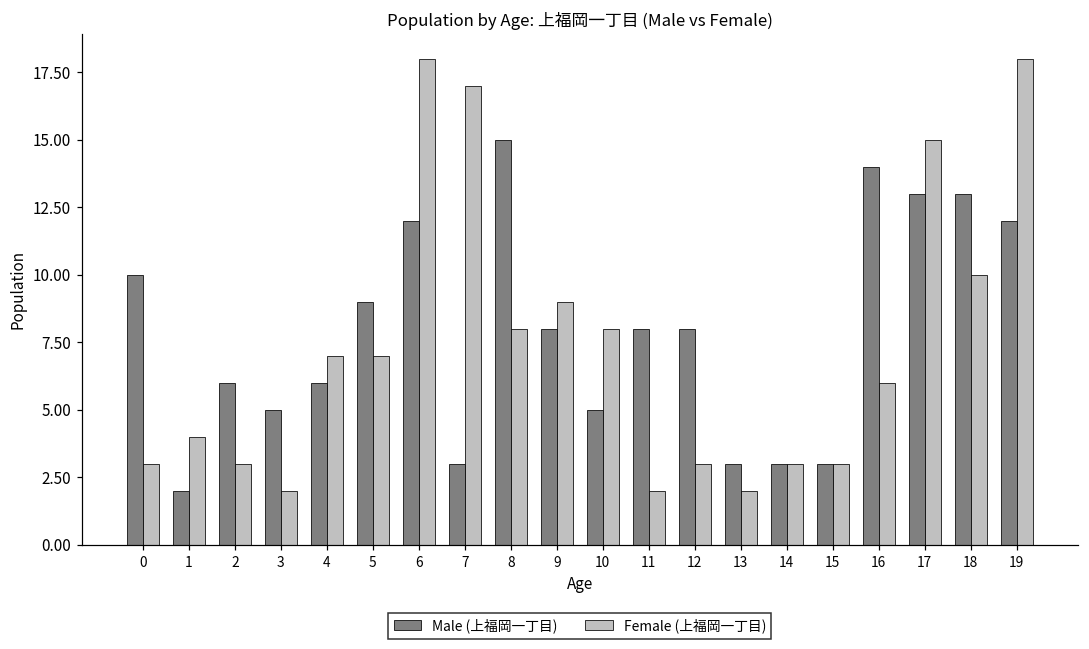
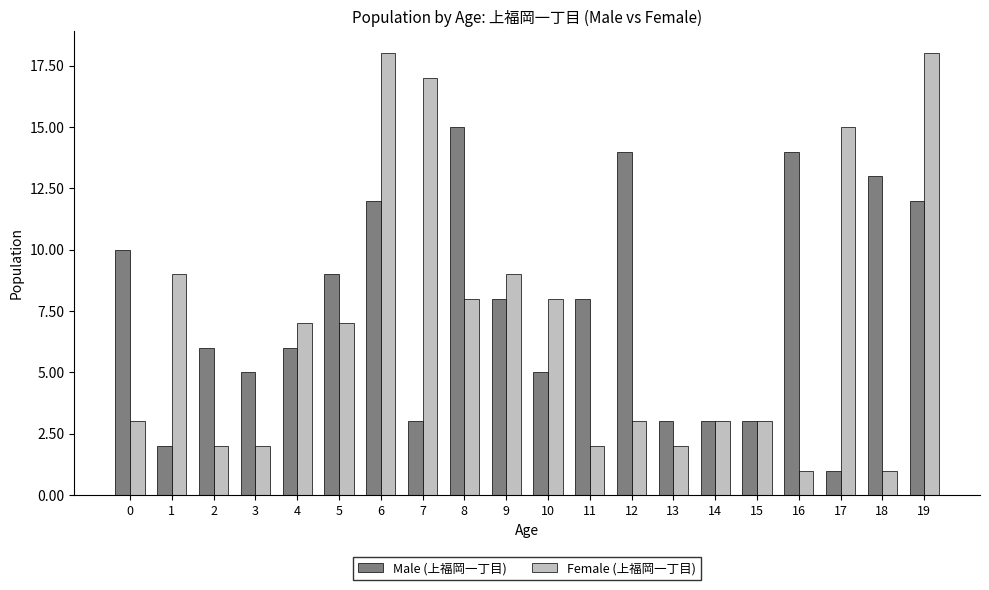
Female (上福岡一丁目), 1: 4 -> 9
Female (上福岡一丁目), 2: 3 -> 2
Male (上福岡一丁目), 12: 8 -> 14
Female (上福岡一丁目), 16: 6 -> 1
Male (上福岡一丁目), 17: 13 -> 1
Female (上福岡一丁目), 18: 10 -> 1
